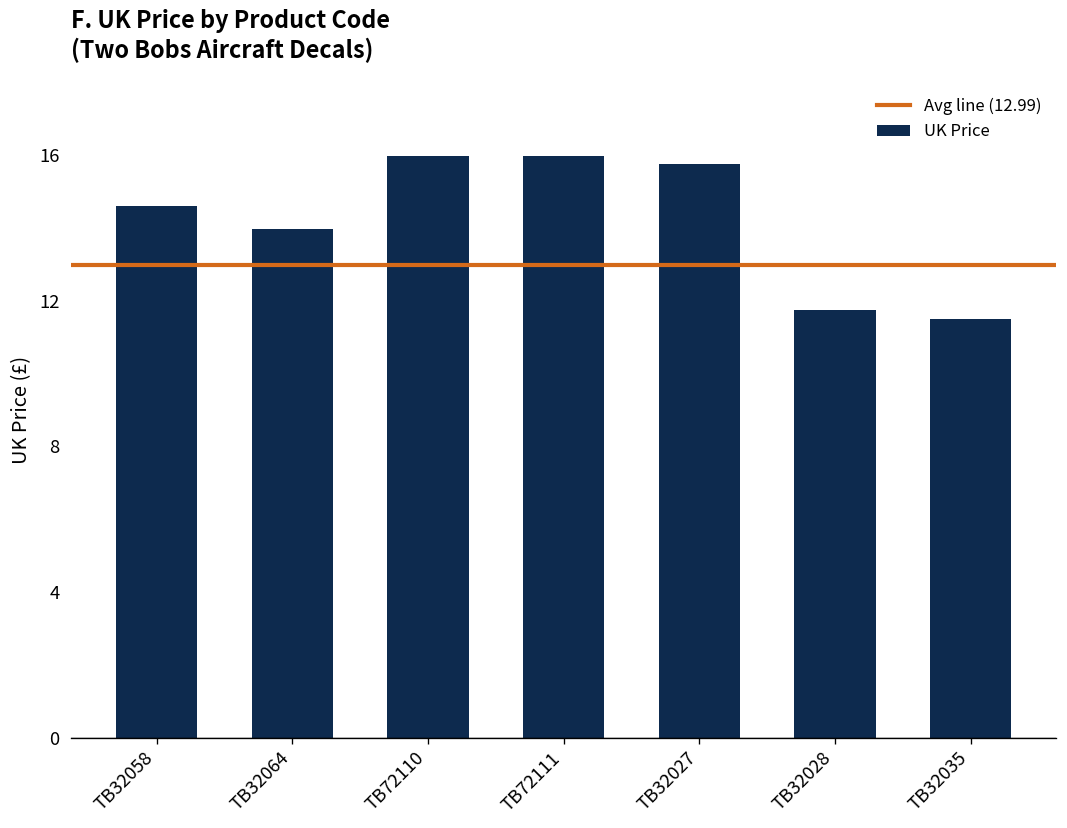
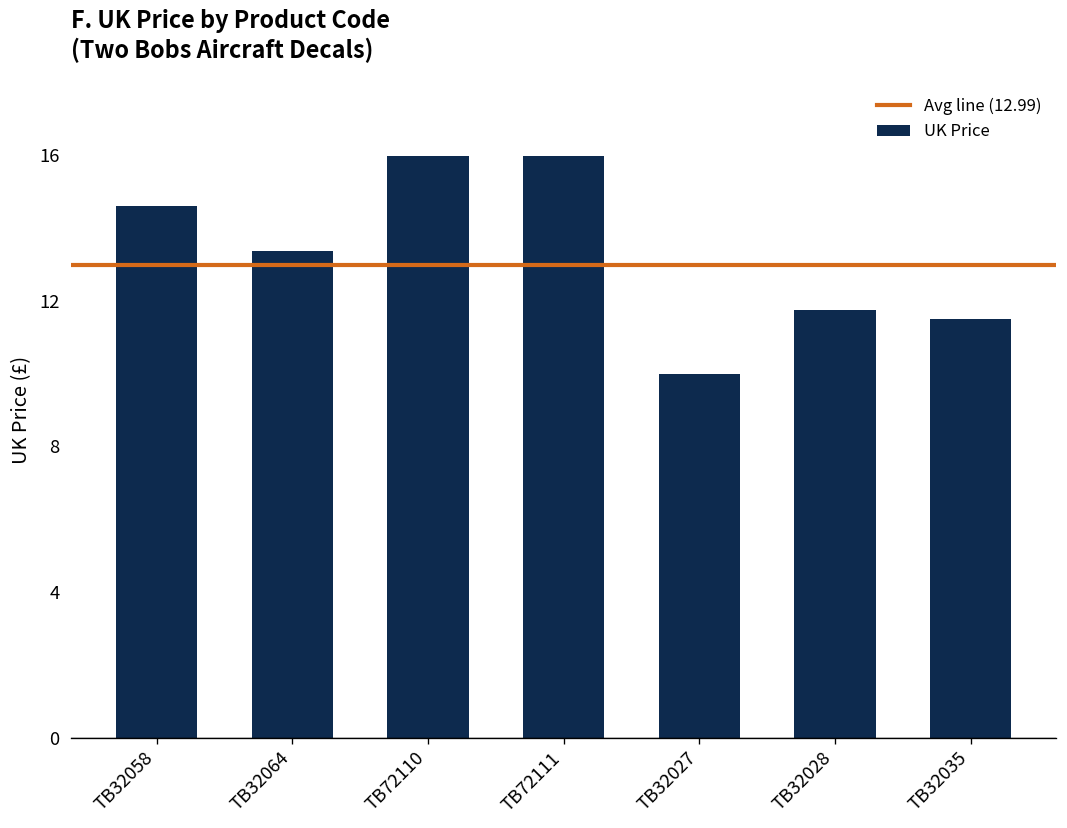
TB32064: 14.0 -> 13.4
TB32027: 15.8 -> 10.0
